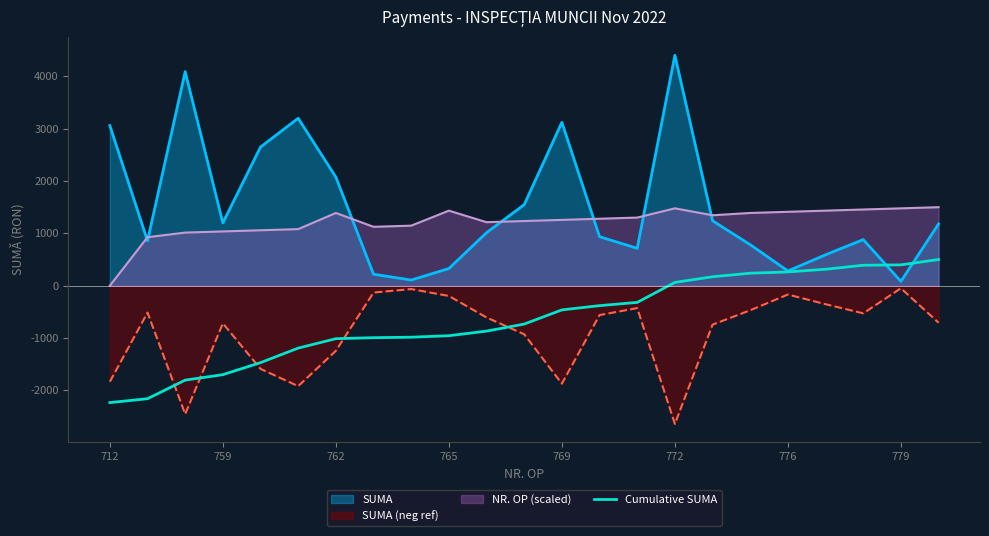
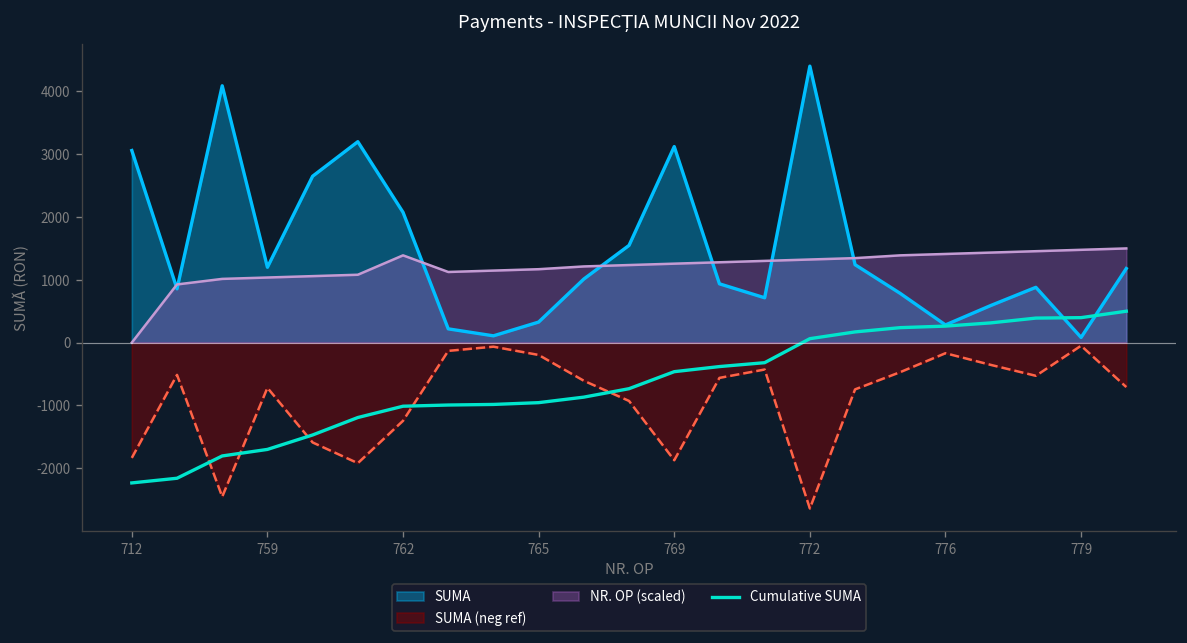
NR. OP (scaled), 765: 1400 -> 1200
NR. OP (scaled), 772: 1500 -> 1300
